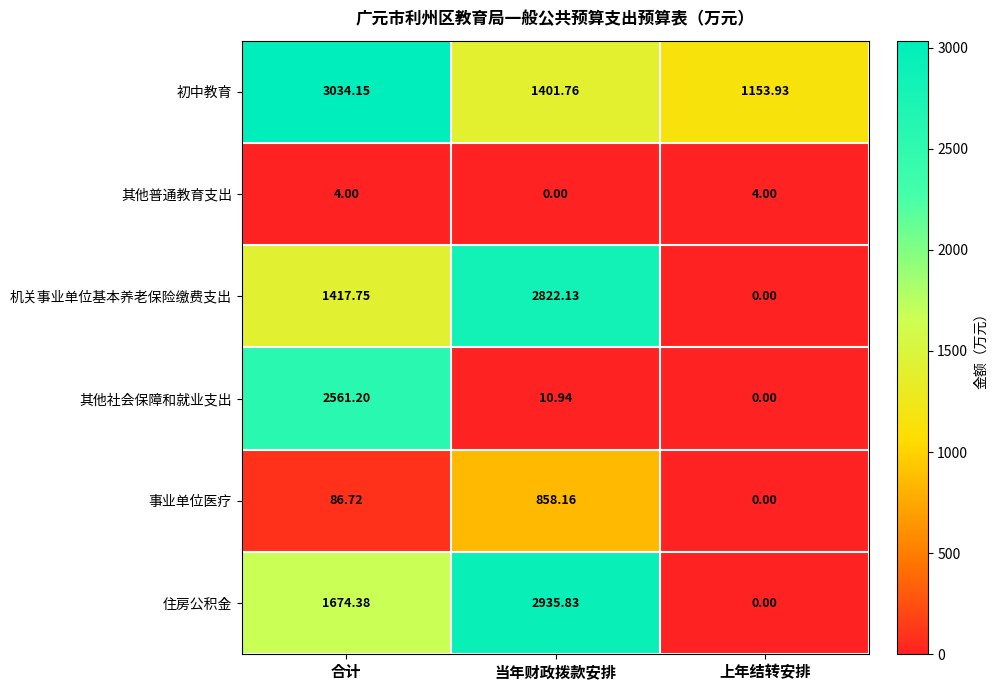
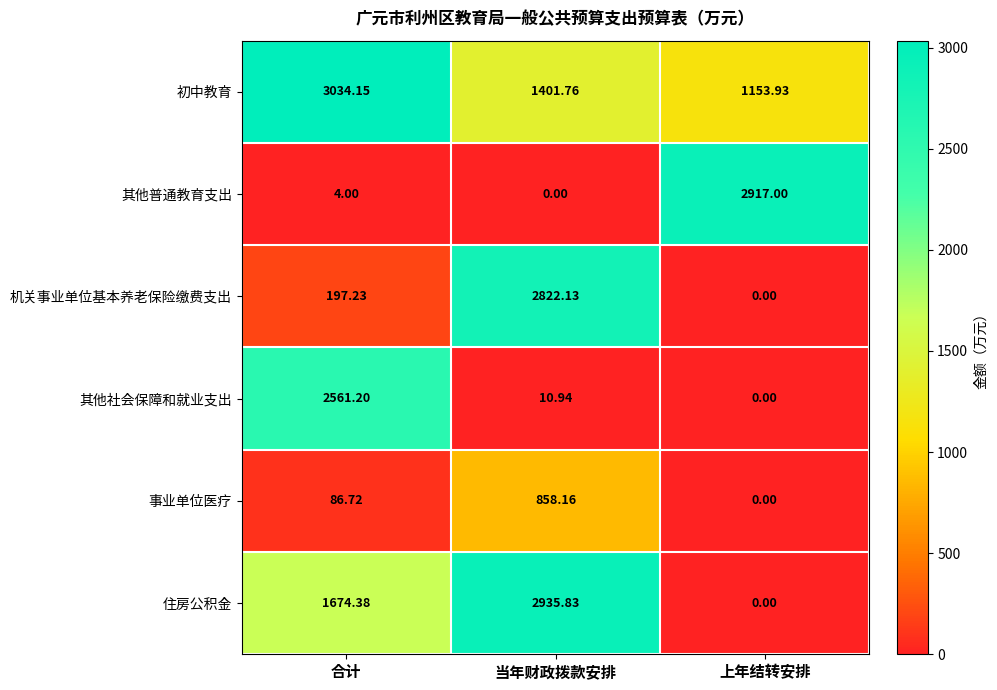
其他普通教育支出, 上年结转安排: 4.00 -> 2917.00
机关事业单位基本养老保险缴费支出, 合计: 1417.75 -> 197.23
